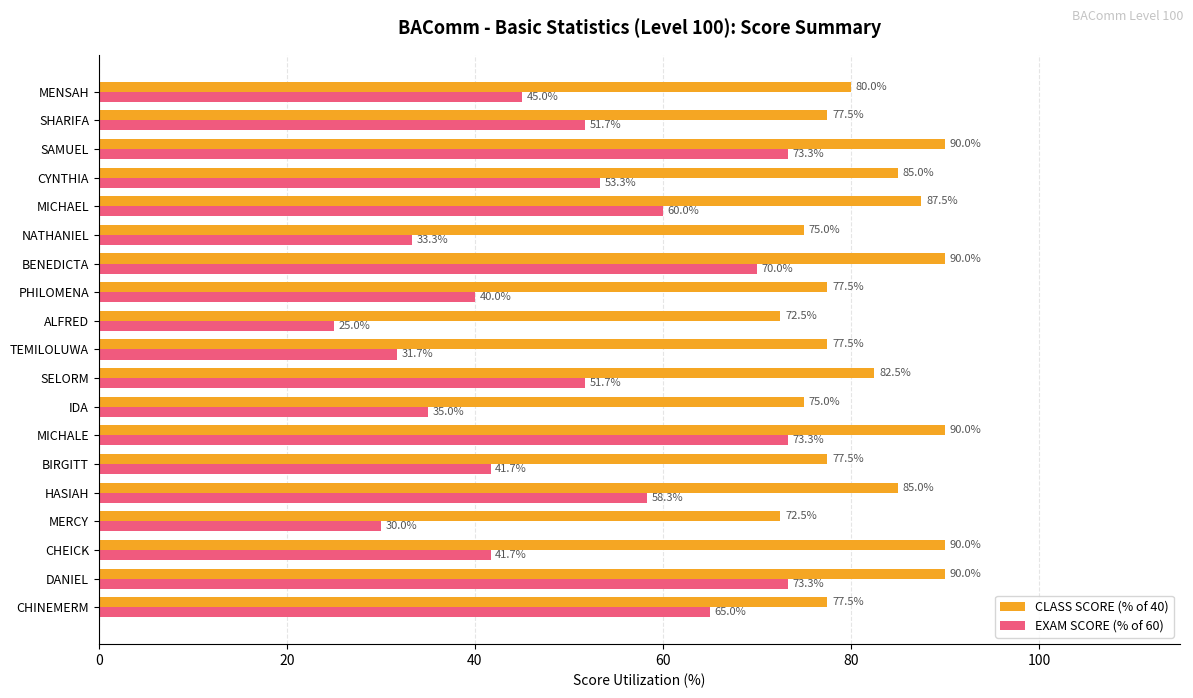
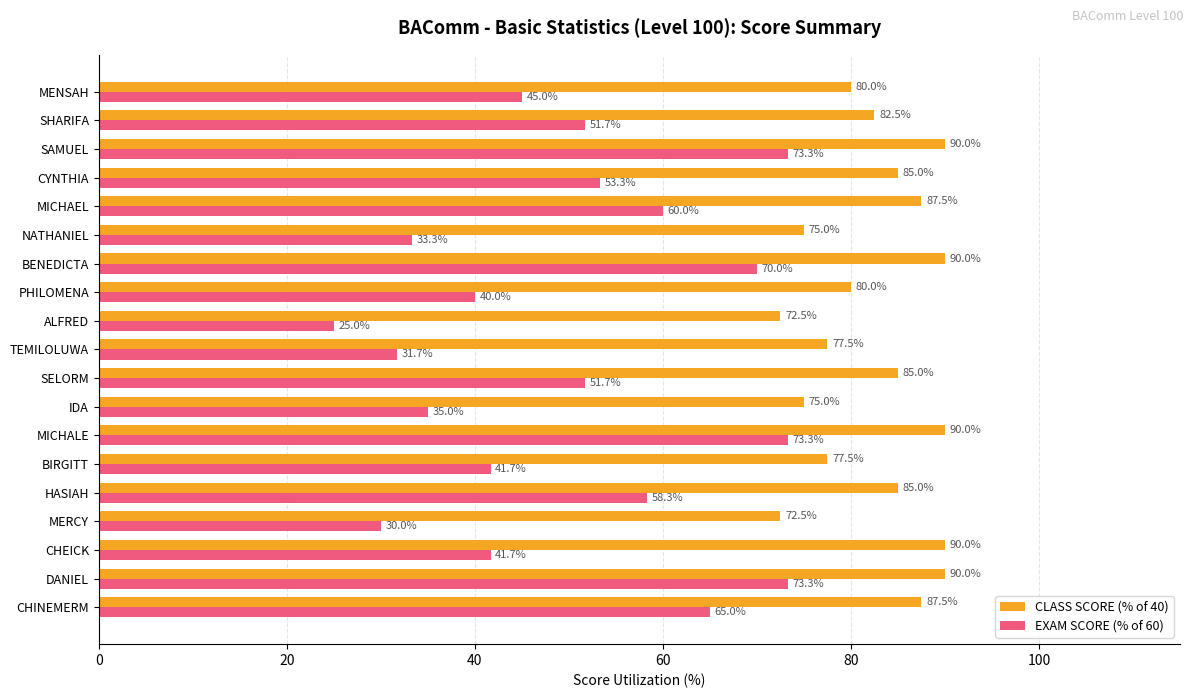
CLASS SCORE (% of 40), SHARIFA: 77.5% -> 82.5%
CLASS SCORE (% of 40), PHILOMENA: 77.5% -> 80.0%
CLASS SCORE (% of 40), SELORM: 82.5% -> 85.0%
CLASS SCORE (% of 40), CHINEMERM: 77.5% -> 87.5%
